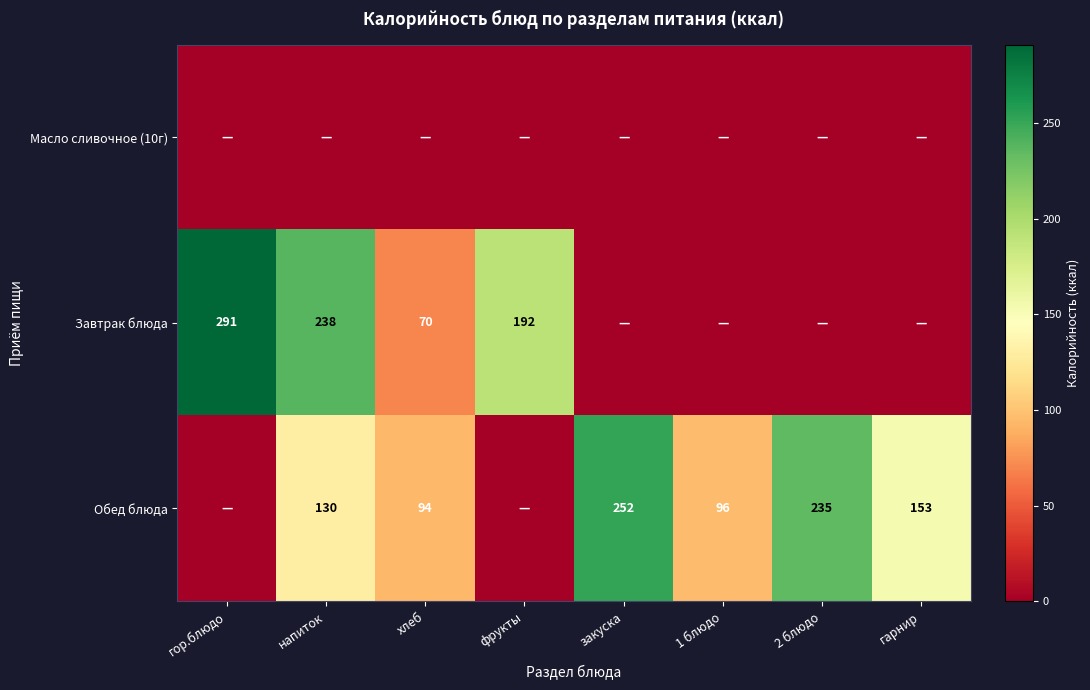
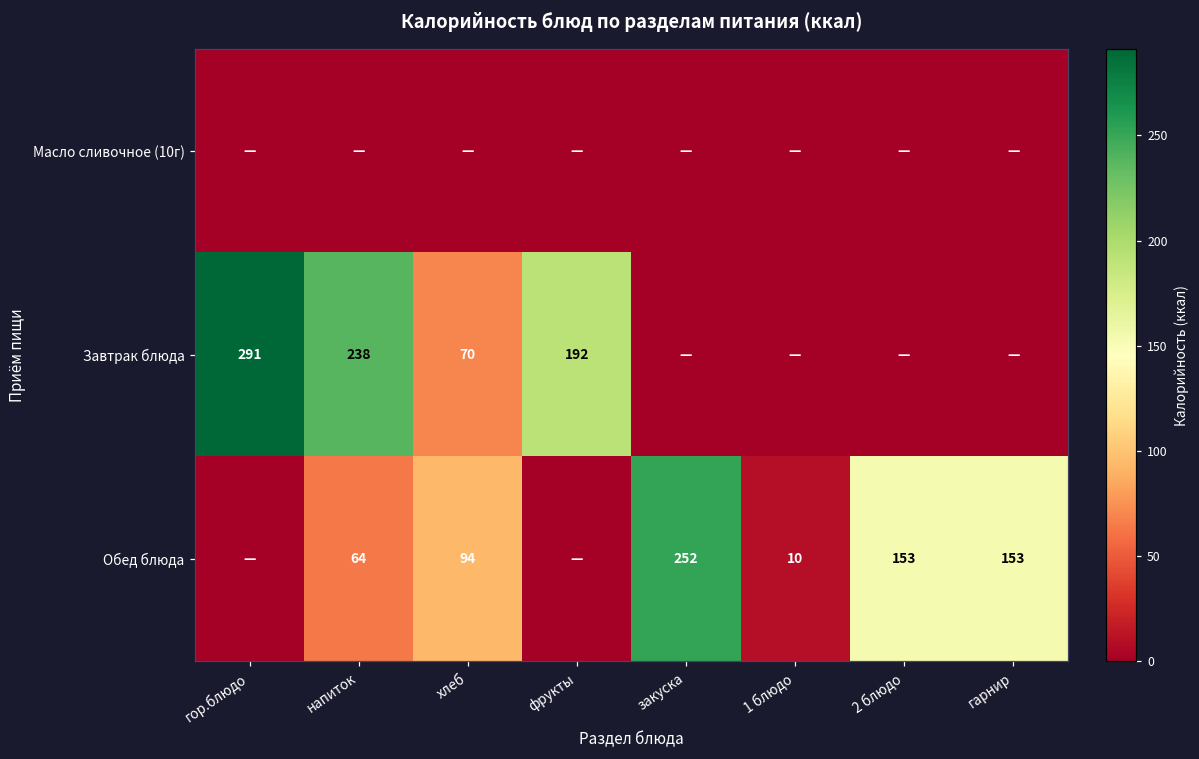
Обед блюда, напиток: 130 -> 64
Обед блюда, 1 блюдо: 96 -> 10
Обед блюда, 2 блюдо: 235 -> 153
